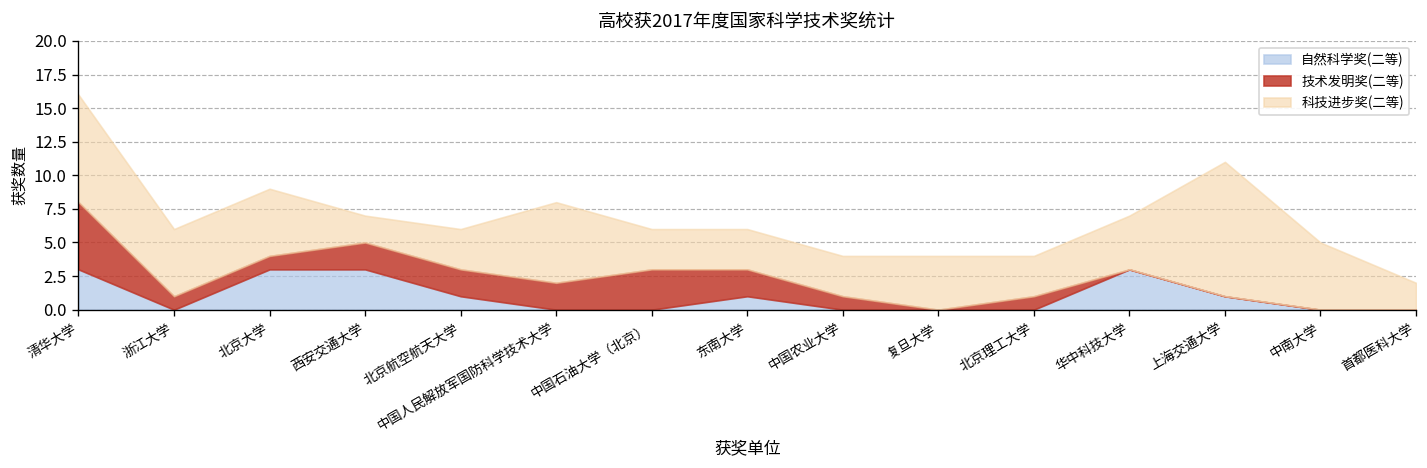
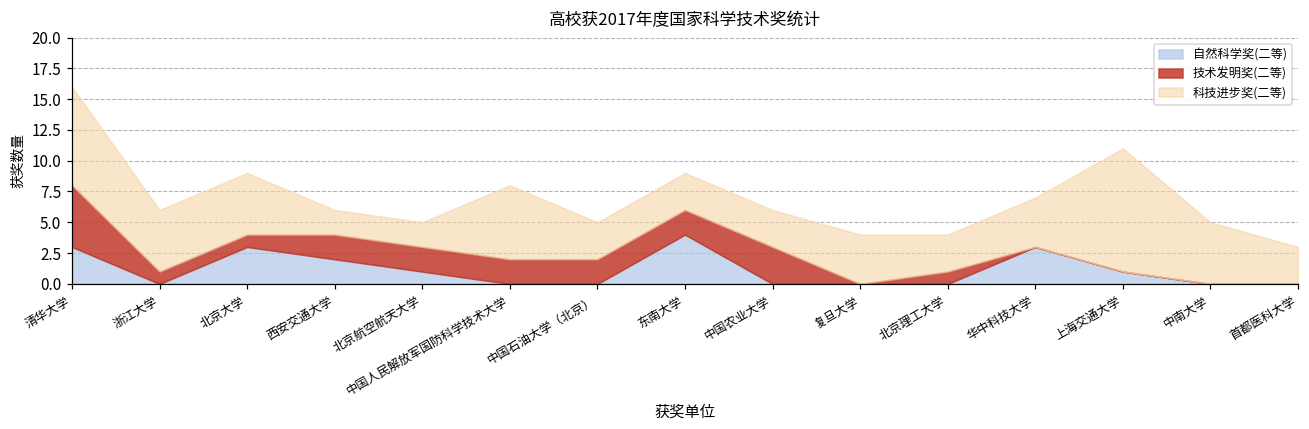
自然科学奖(二等), 西安交通大学: 3 -> 2
科技进步奖(二等), 北京航空航天大学: 3 -> 2
技术发明奖(二等), 中国石油大学（北京）: 3 -> 2
自然科学奖(二等), 东南大学: 1 -> 4
技术发明奖(二等), 中国农业大学: 1 -> 3
科技进步奖(二等), 首都医科大学: 2 -> 3
